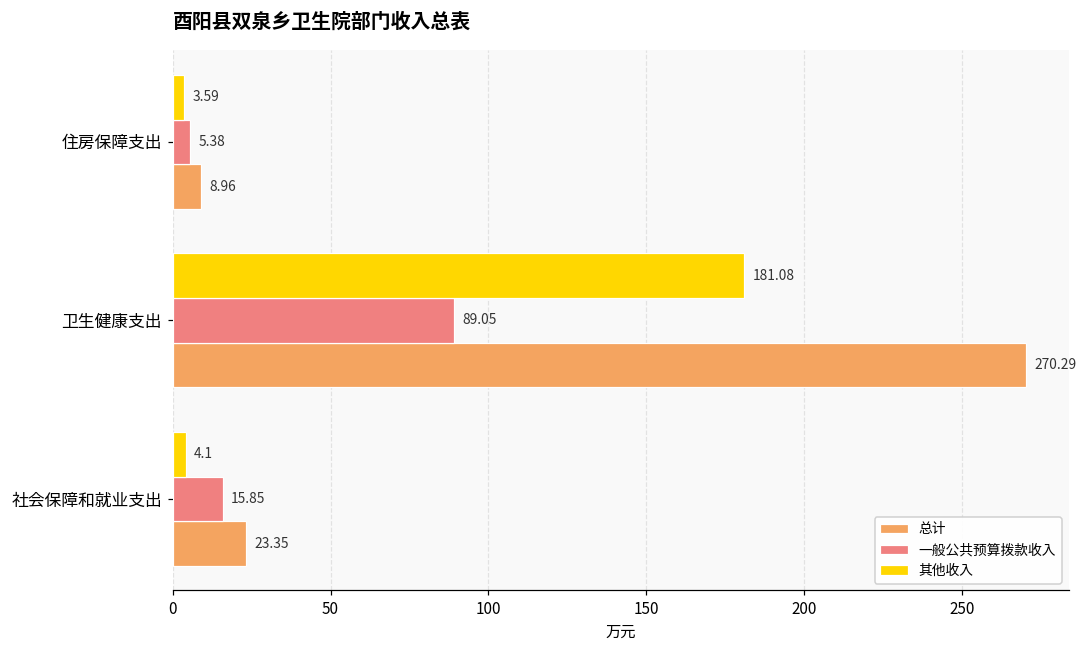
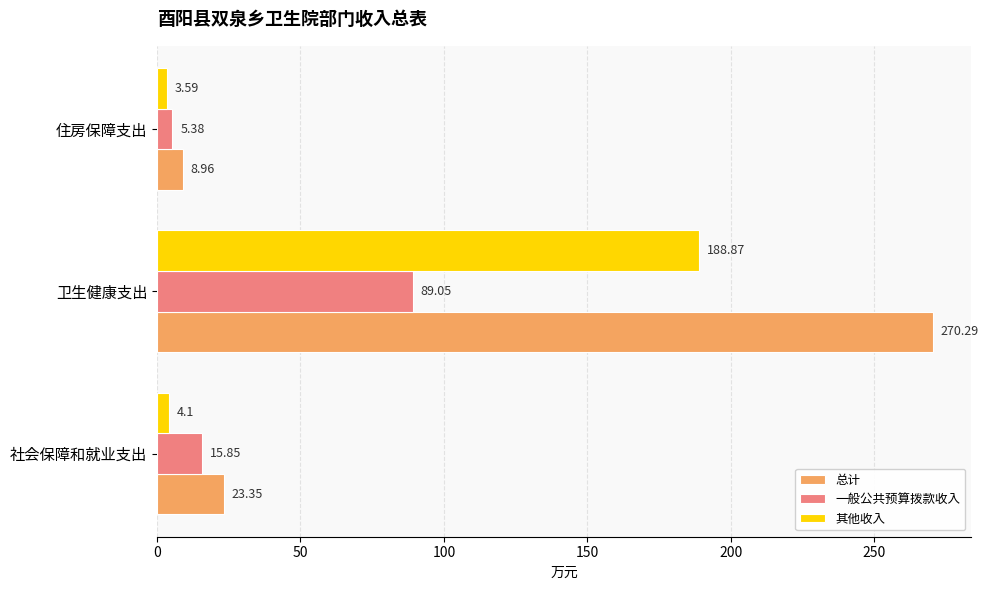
其他收入, 卫生健康支出: 181.08 -> 188.87
